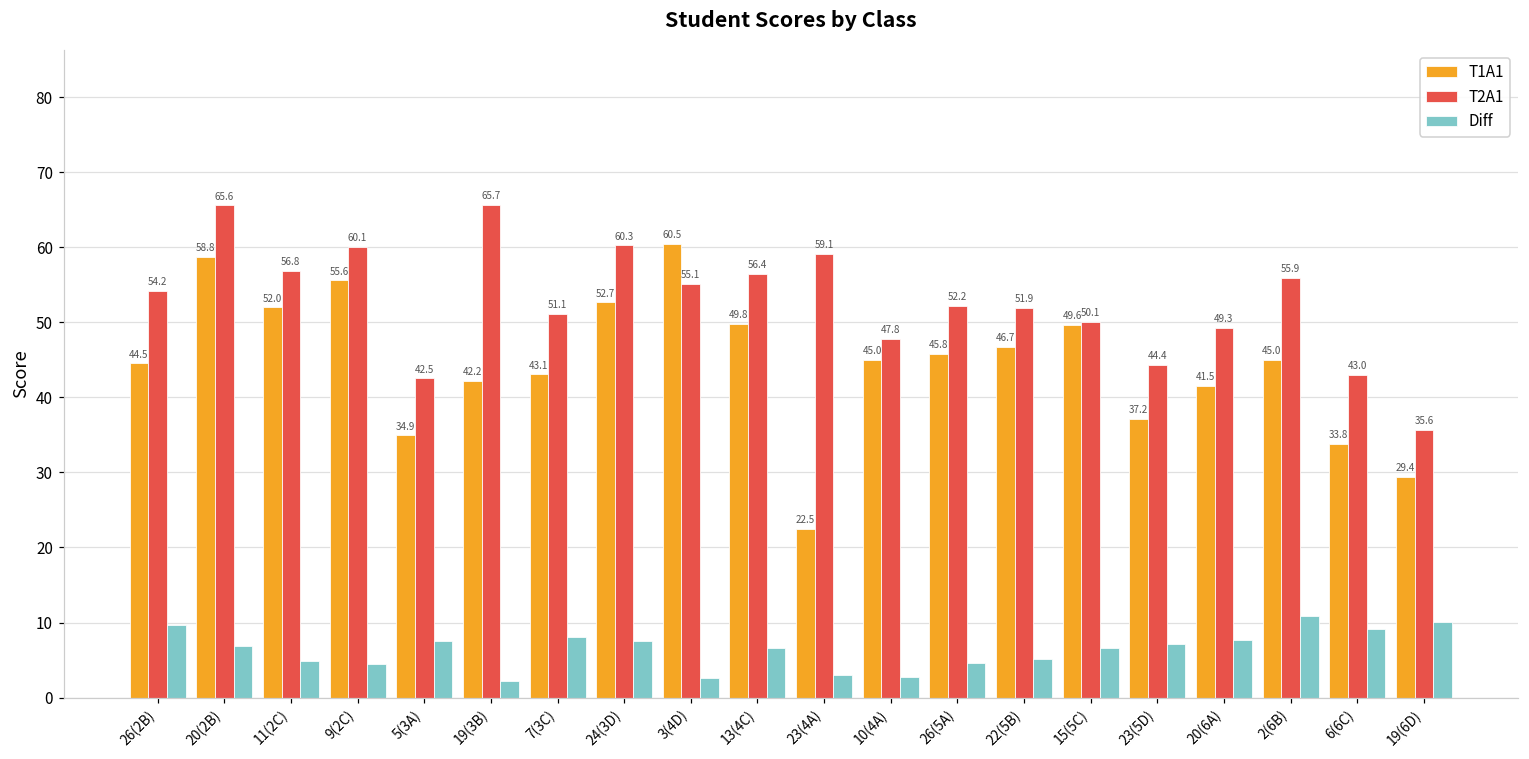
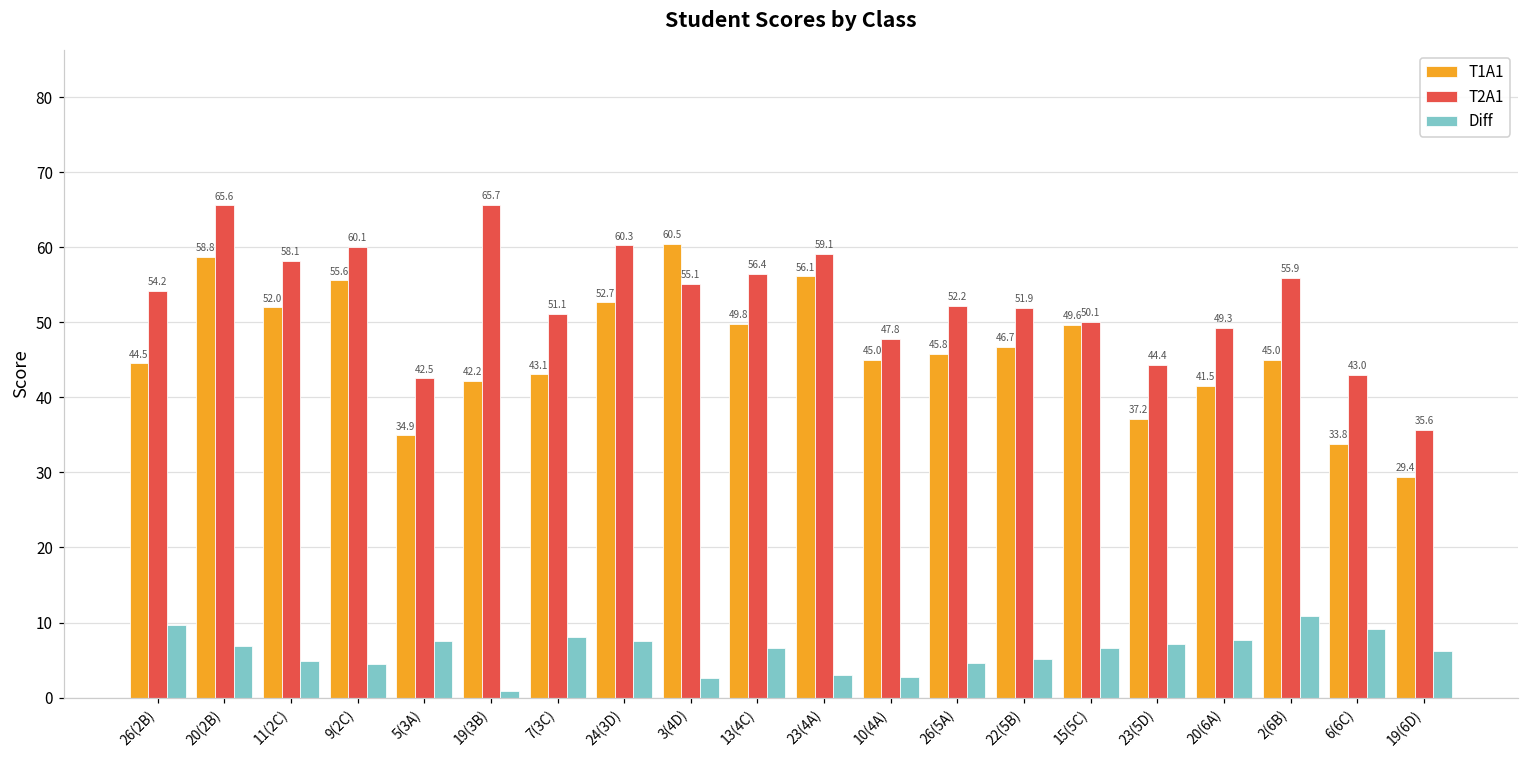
T2A1, 11(2C): 56.8 -> 58.1
Diff, 19(3B): 2 -> 1
T1A1, 23(4A): 22.5 -> 56.1
Diff, 19(6D): 10 -> 6
